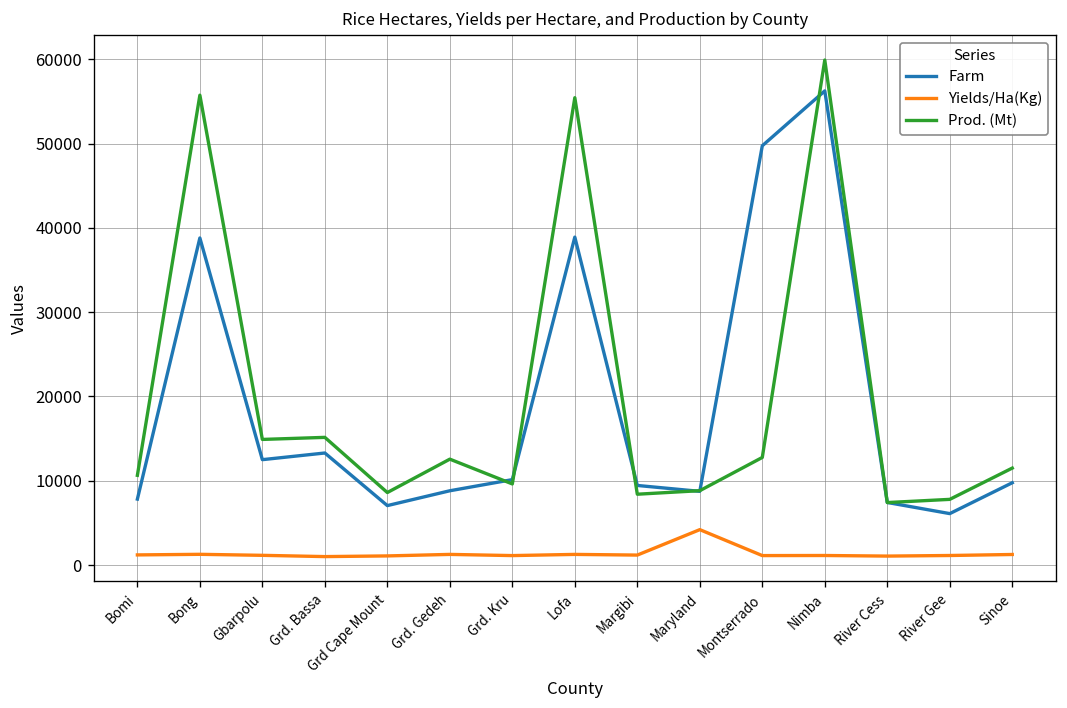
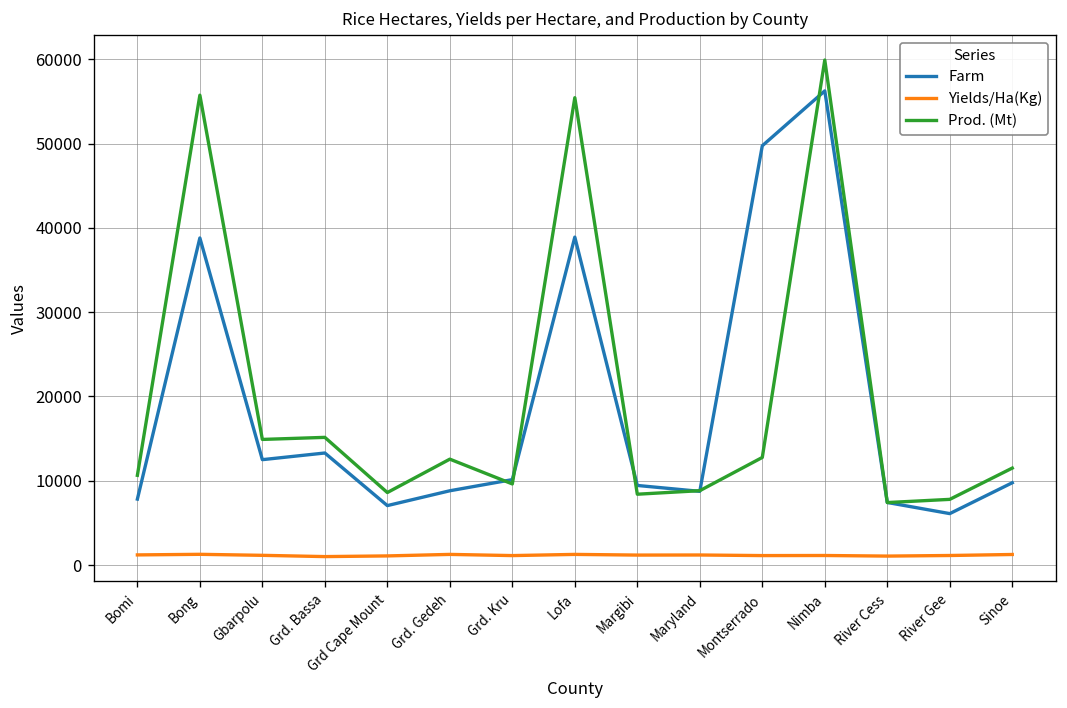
Yields/Ha(Kg), Maryland: 4000 -> 1000
